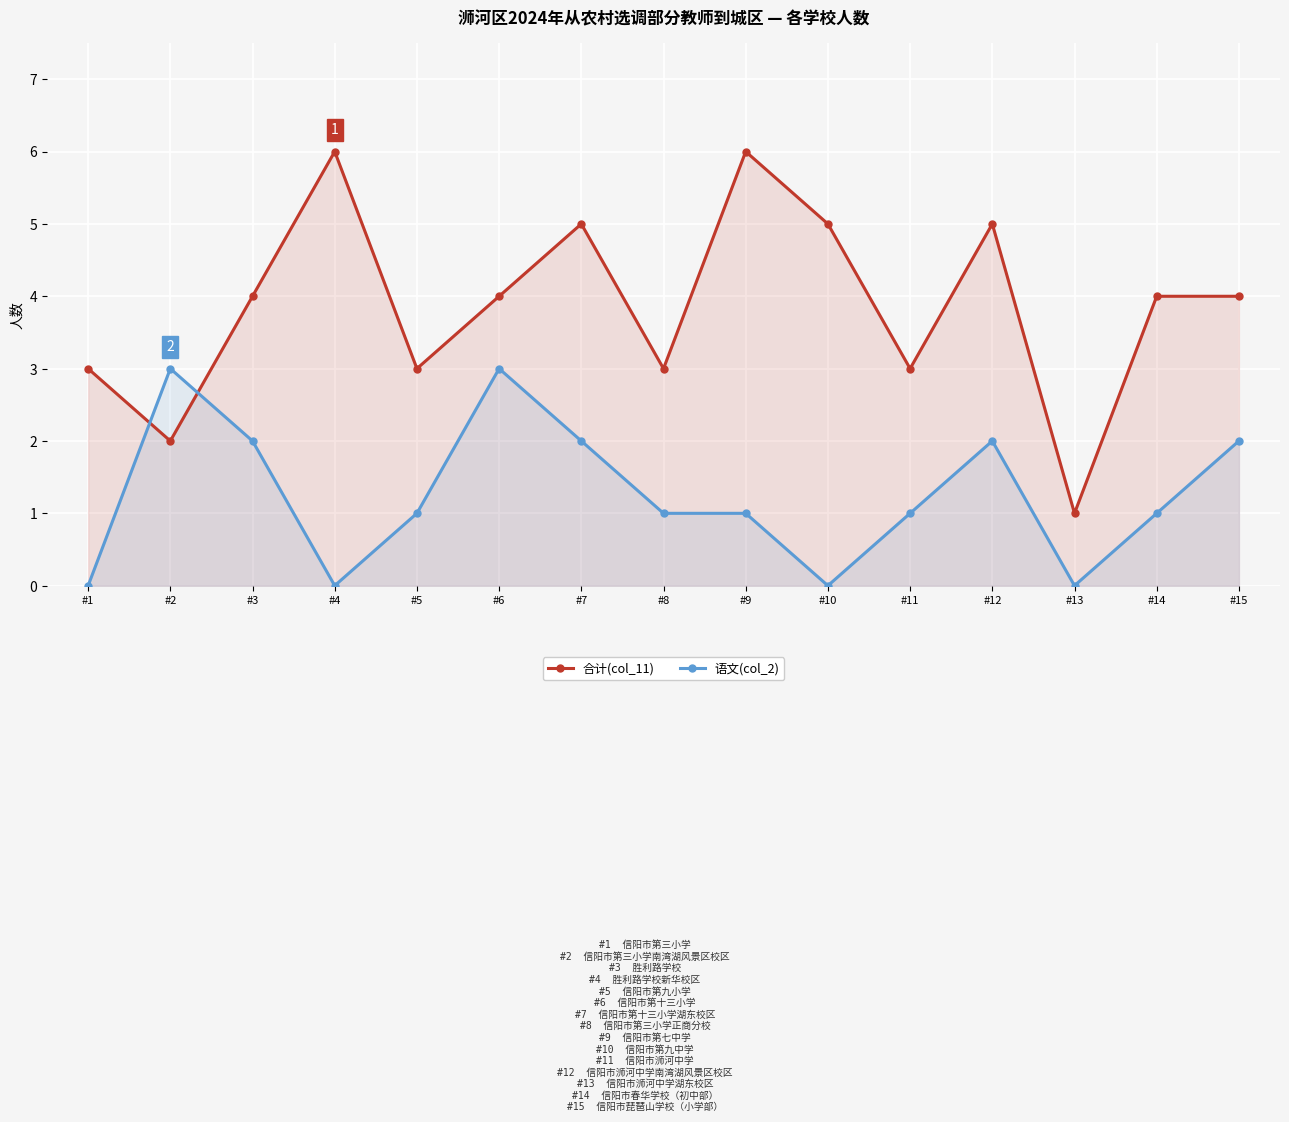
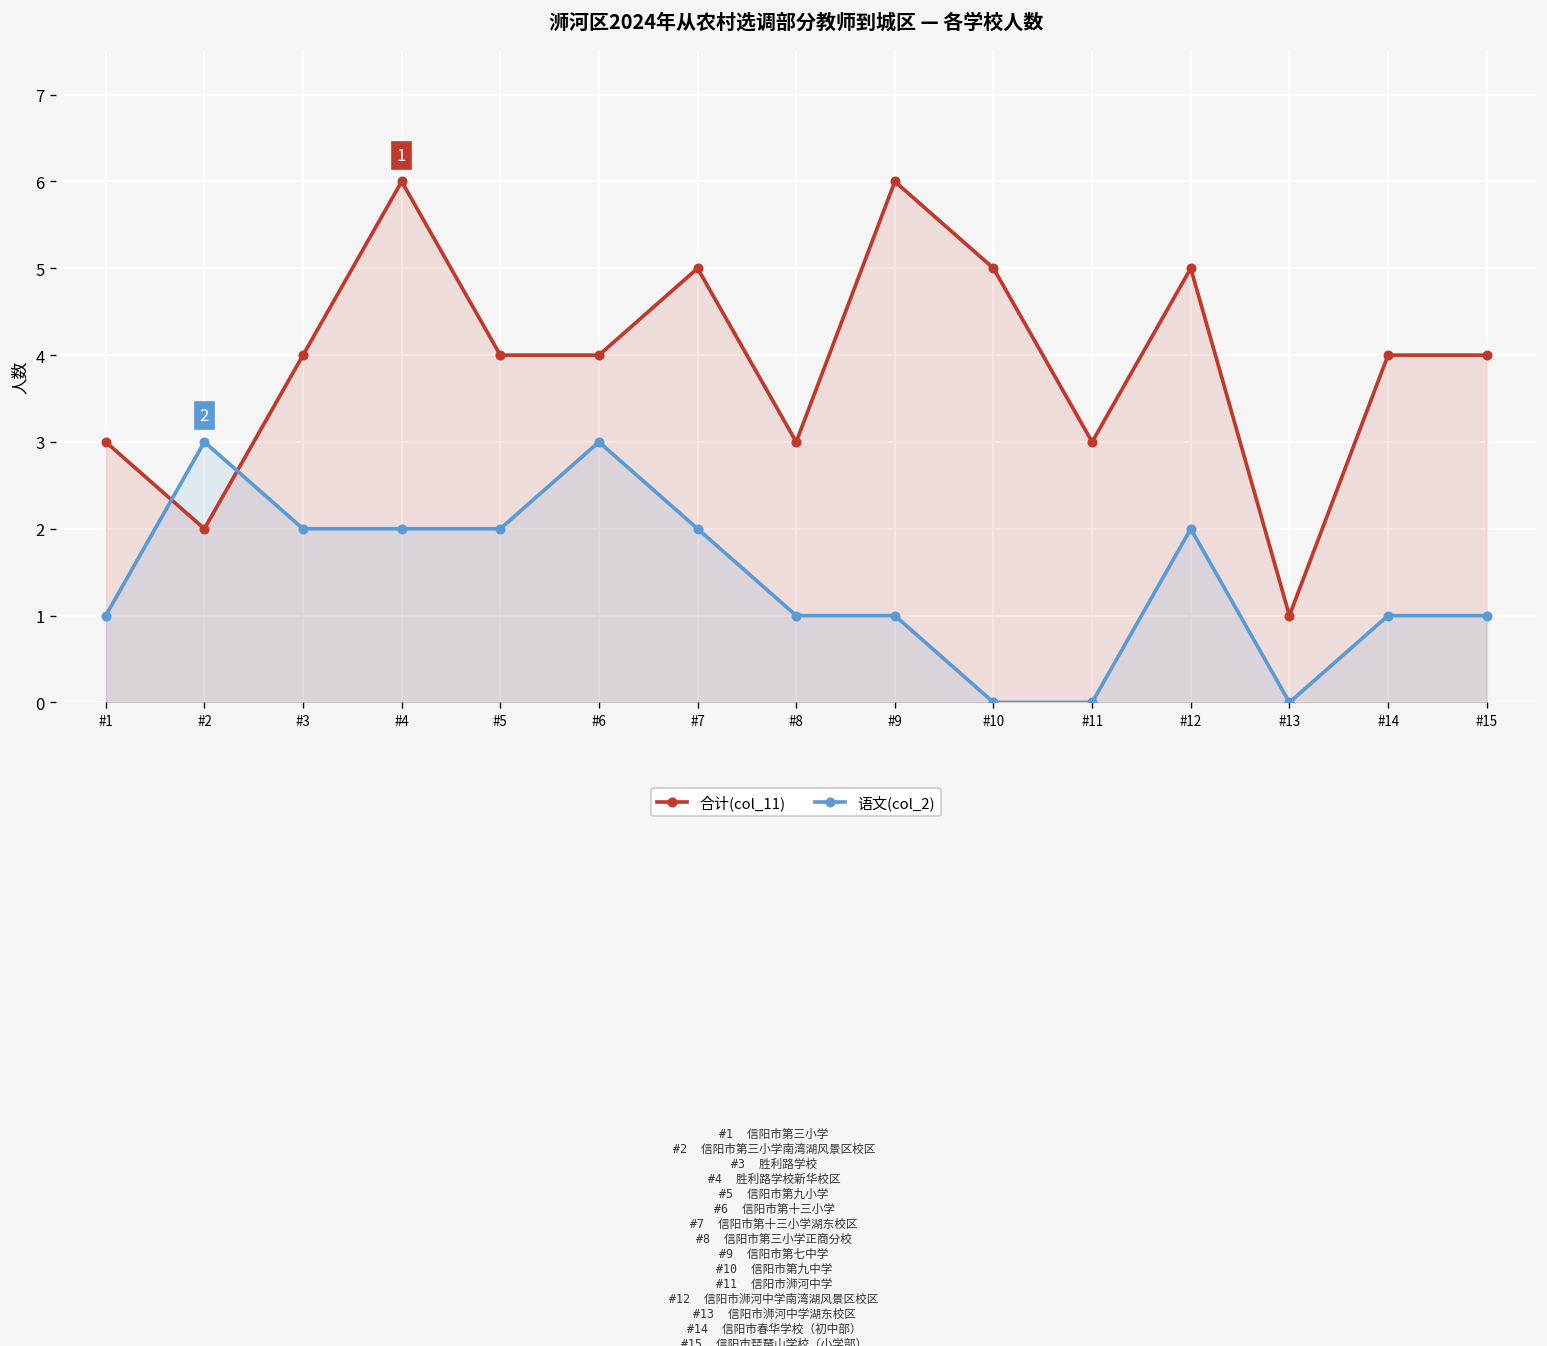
语文(col_2), #1: 0 -> 1
语文(col_2), #4: 0 -> 2
合计(col_11), #5: 3 -> 4
语文(col_2), #5: 1 -> 2
语文(col_2), #11: 1 -> 0
语文(col_2), #15: 2 -> 1
